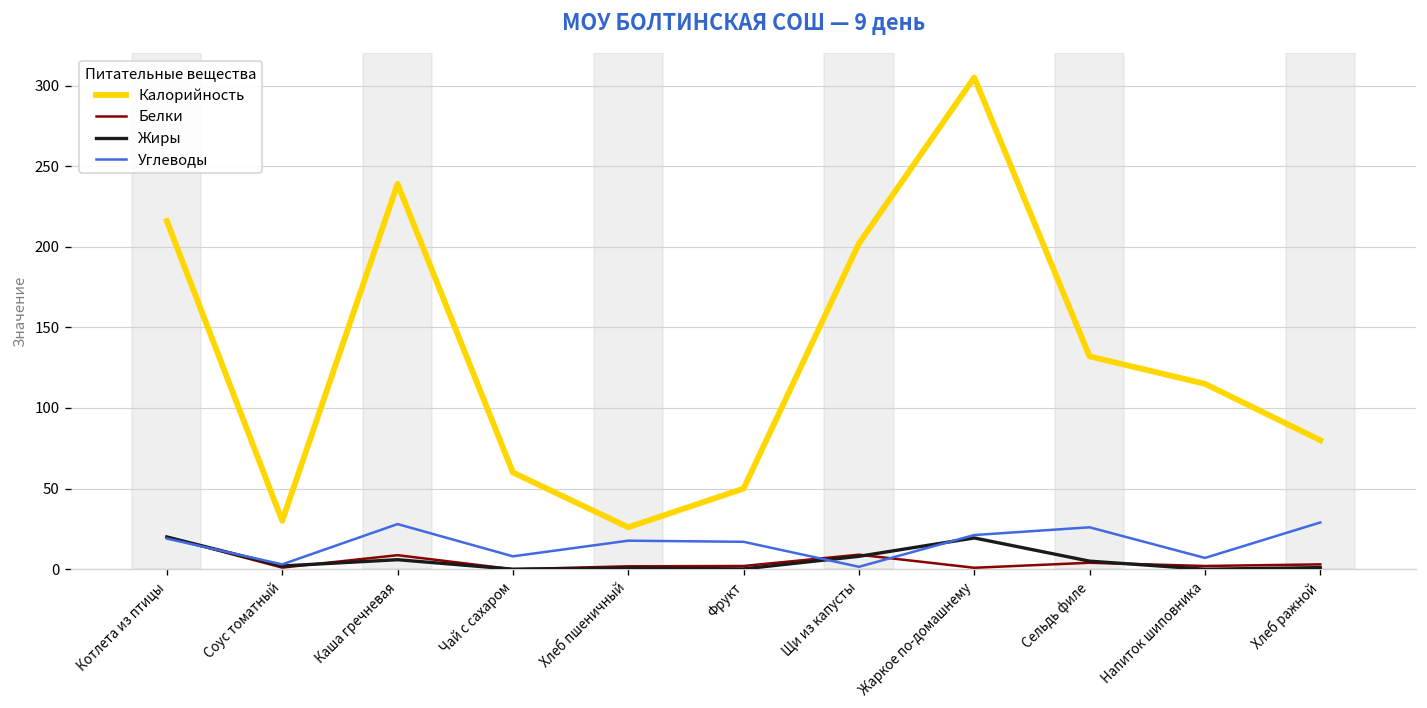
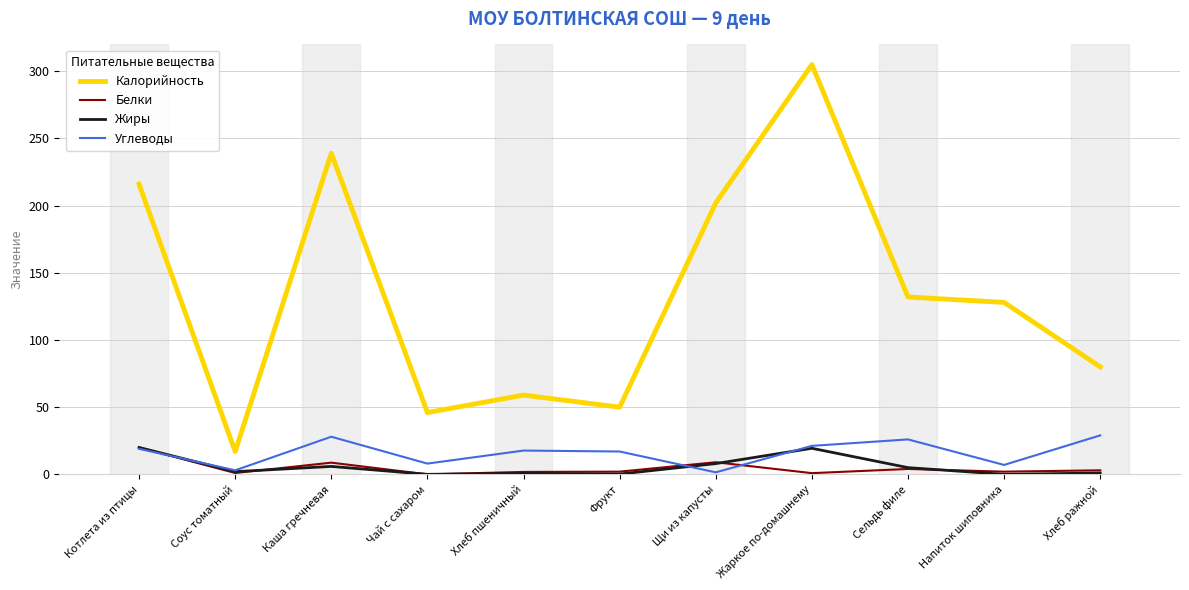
Калорийность, Соус томатный: 30 -> 17
Калорийность, Чай с сахаром: 60 -> 46
Калорийность, Хлеб пшеничный: 26 -> 59
Калорийность, Напиток шиповника: 115 -> 128
